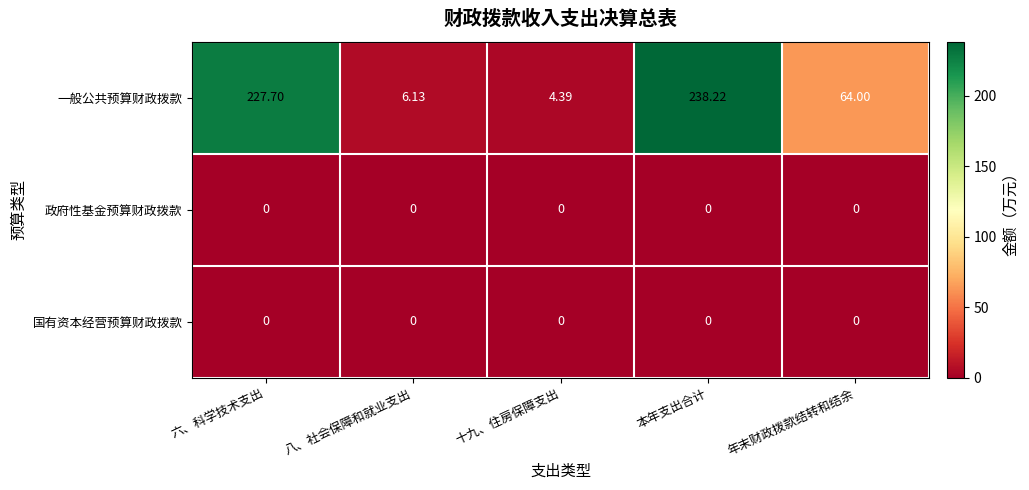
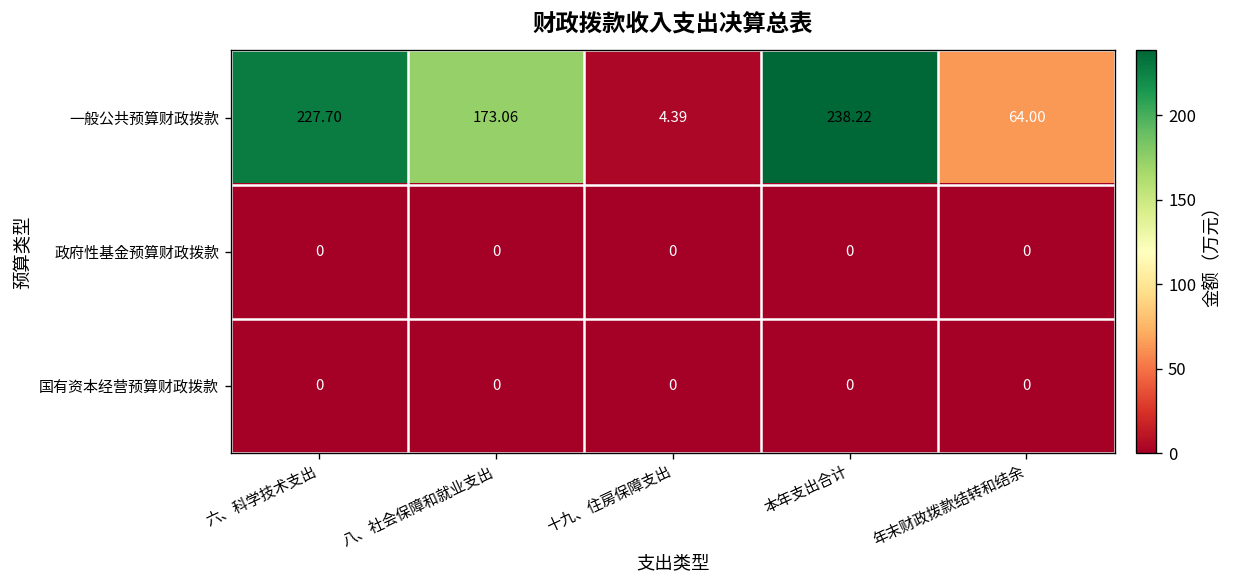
一般公共预算财政拨款, 八、社会保障和就业支出: 6.13 -> 173.06
